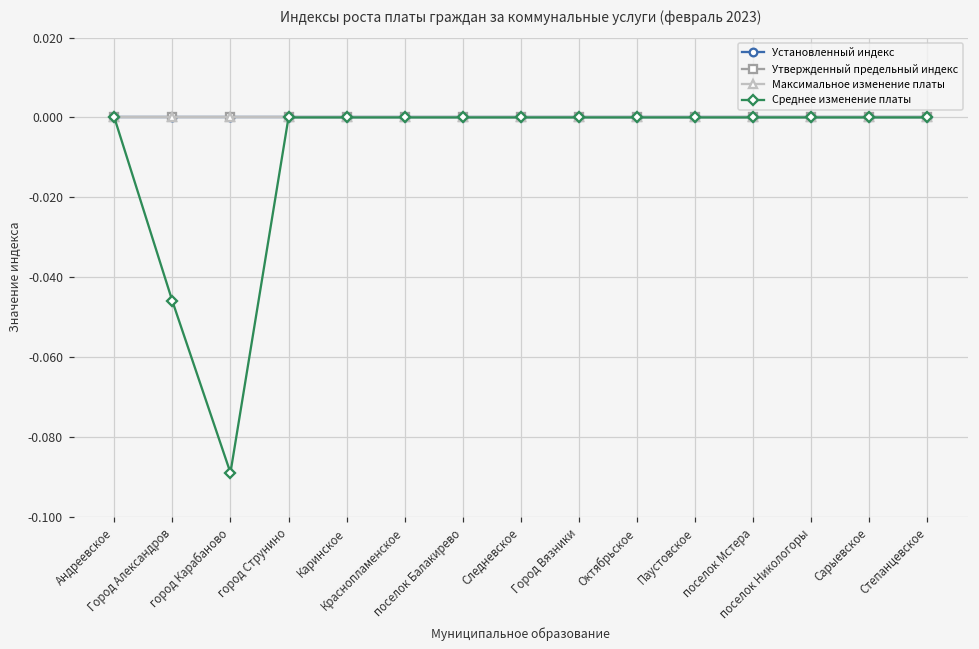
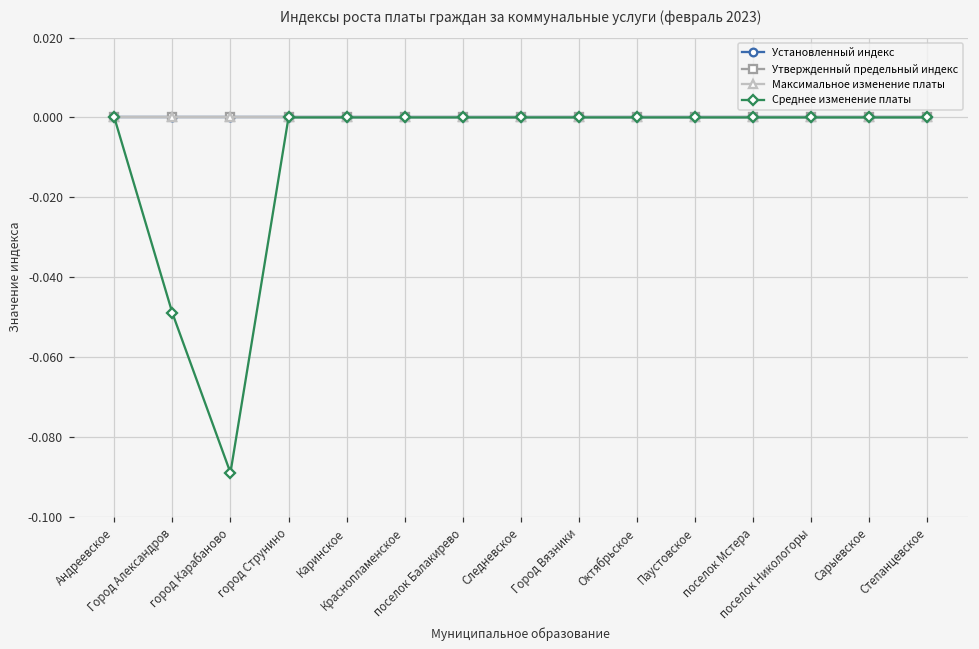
Среднее изменение платы, Город Александров: -0.046 -> -0.049
